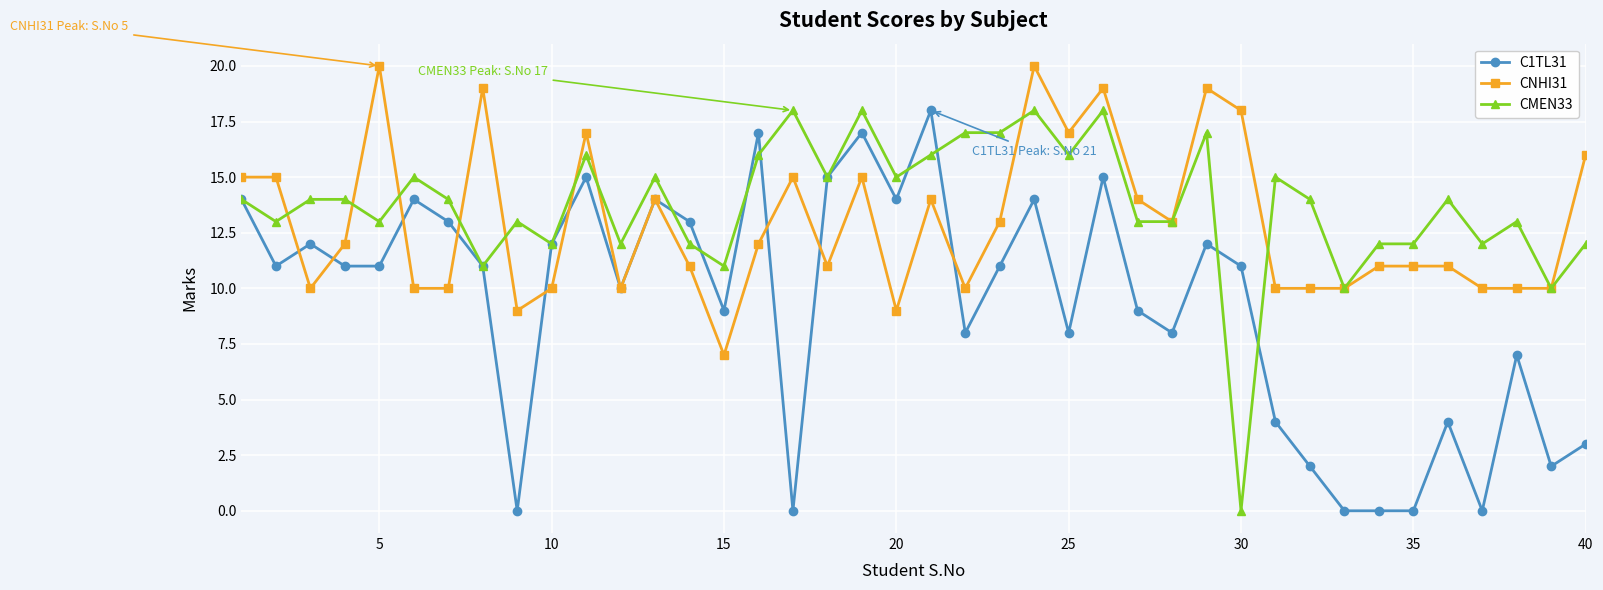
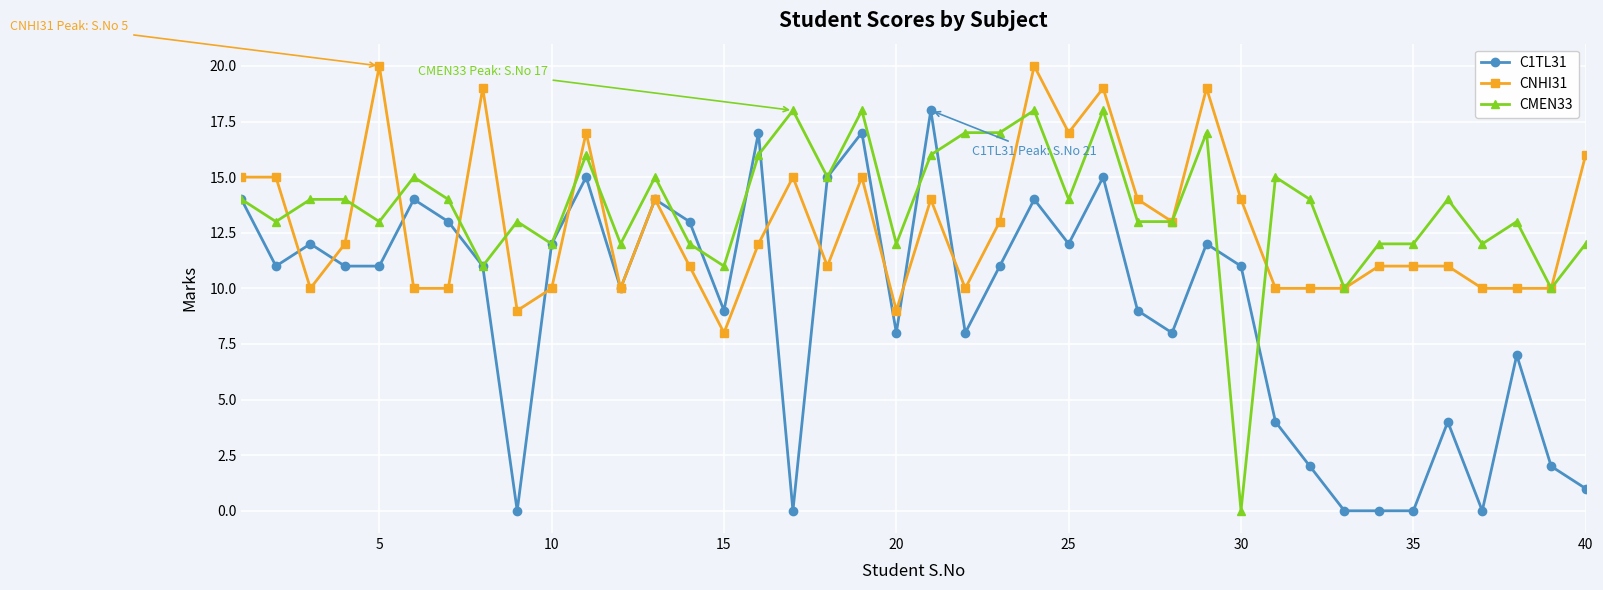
CNHI31, 15: 7 -> 8
C1TL31, 20: 14 -> 8
CMEN33, 20: 15 -> 12
C1TL31, 25: 8 -> 12
CMEN33, 25: 16 -> 14
CNHI31, 30: 18 -> 14
C1TL31, 40: 3 -> 1
